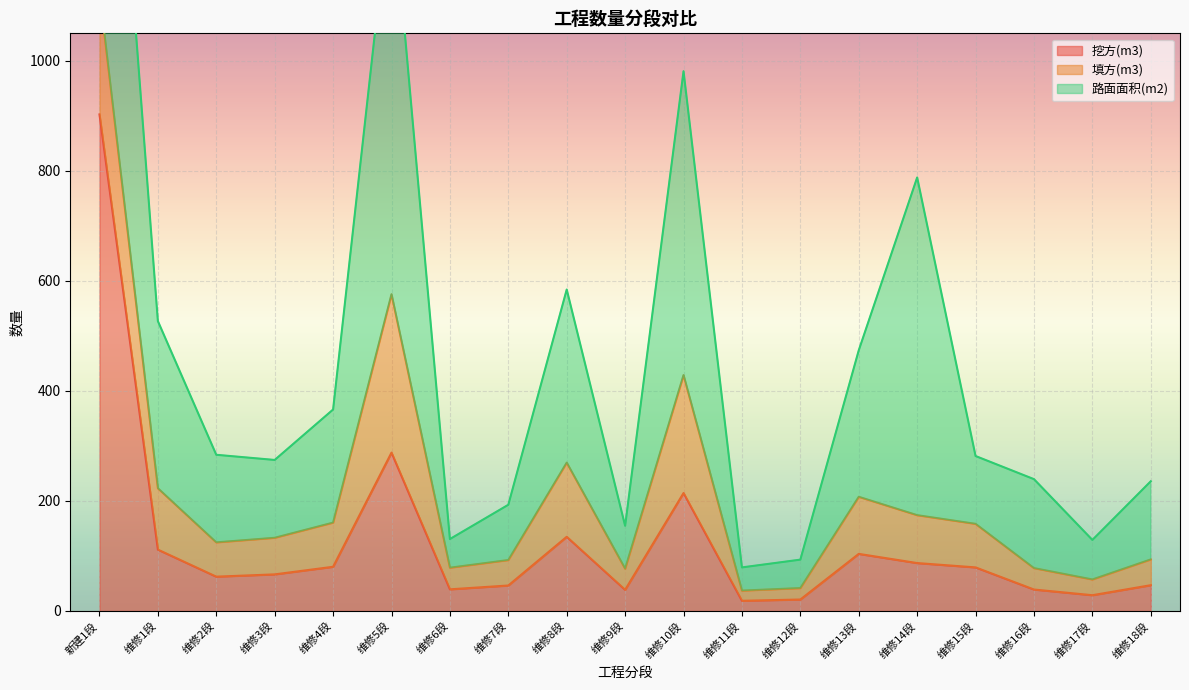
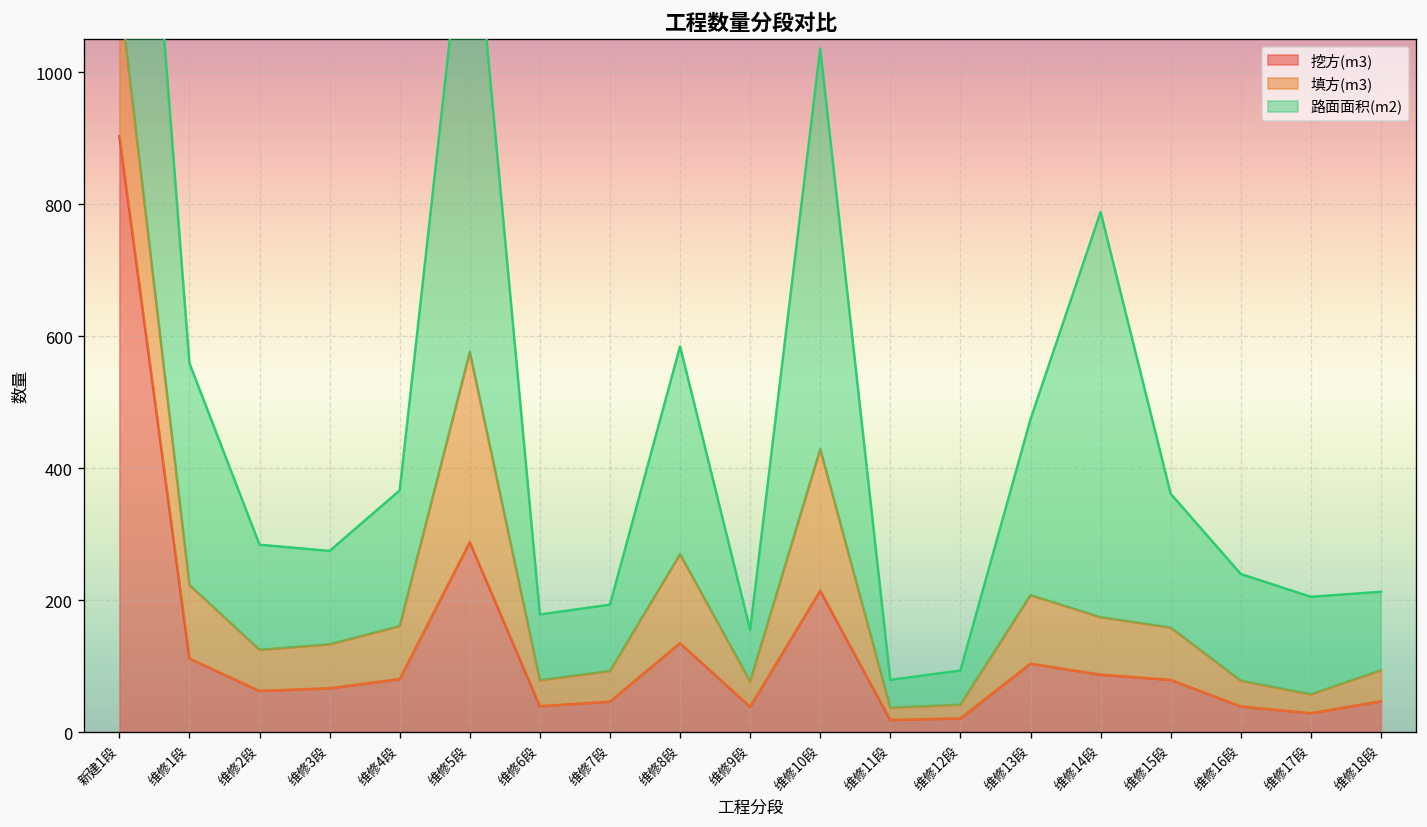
路面面积(m2), 维修1段: 300 -> 340
路面面积(m2), 维修6段: 50 -> 100
路面面积(m2), 维修10段: 550 -> 610
路面面积(m2), 维修15段: 120 -> 200
路面面积(m2), 维修17段: 70 -> 150
路面面积(m2), 维修18段: 140 -> 120
